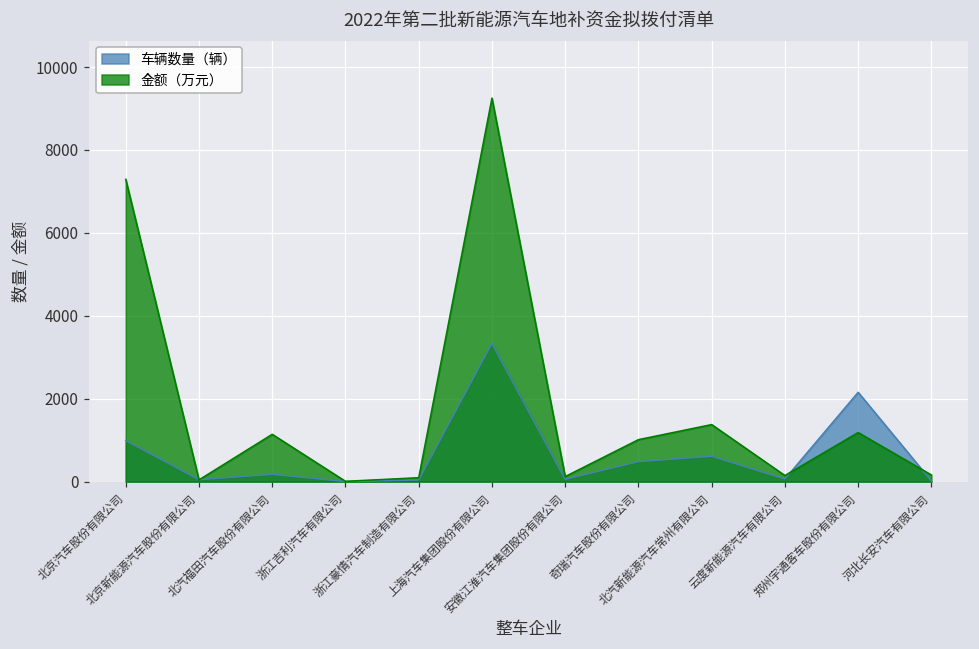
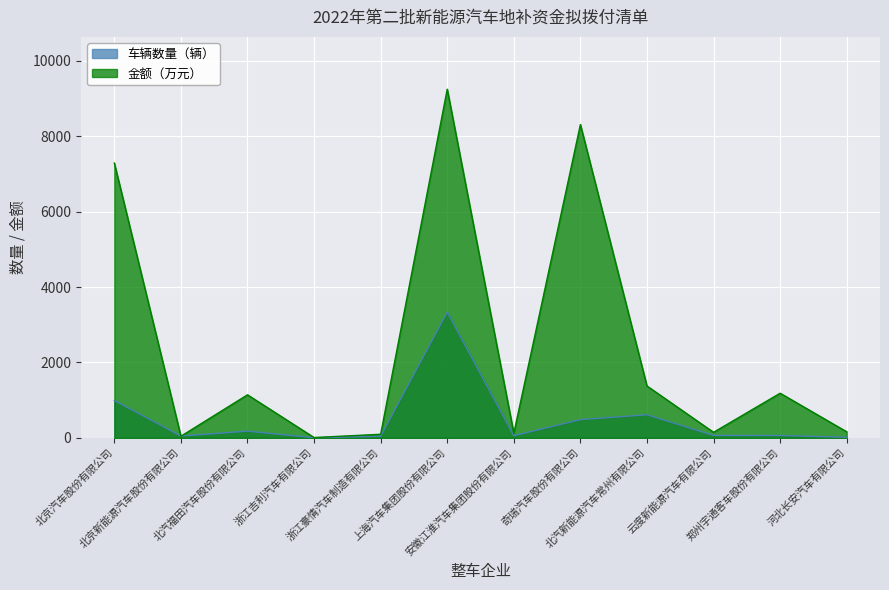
金额（万元）, 奇瑞汽车股份有限公司: 1000 -> 8300
车辆数量（辆）, 郑州宇通客车股份有限公司: 2200 -> 100
